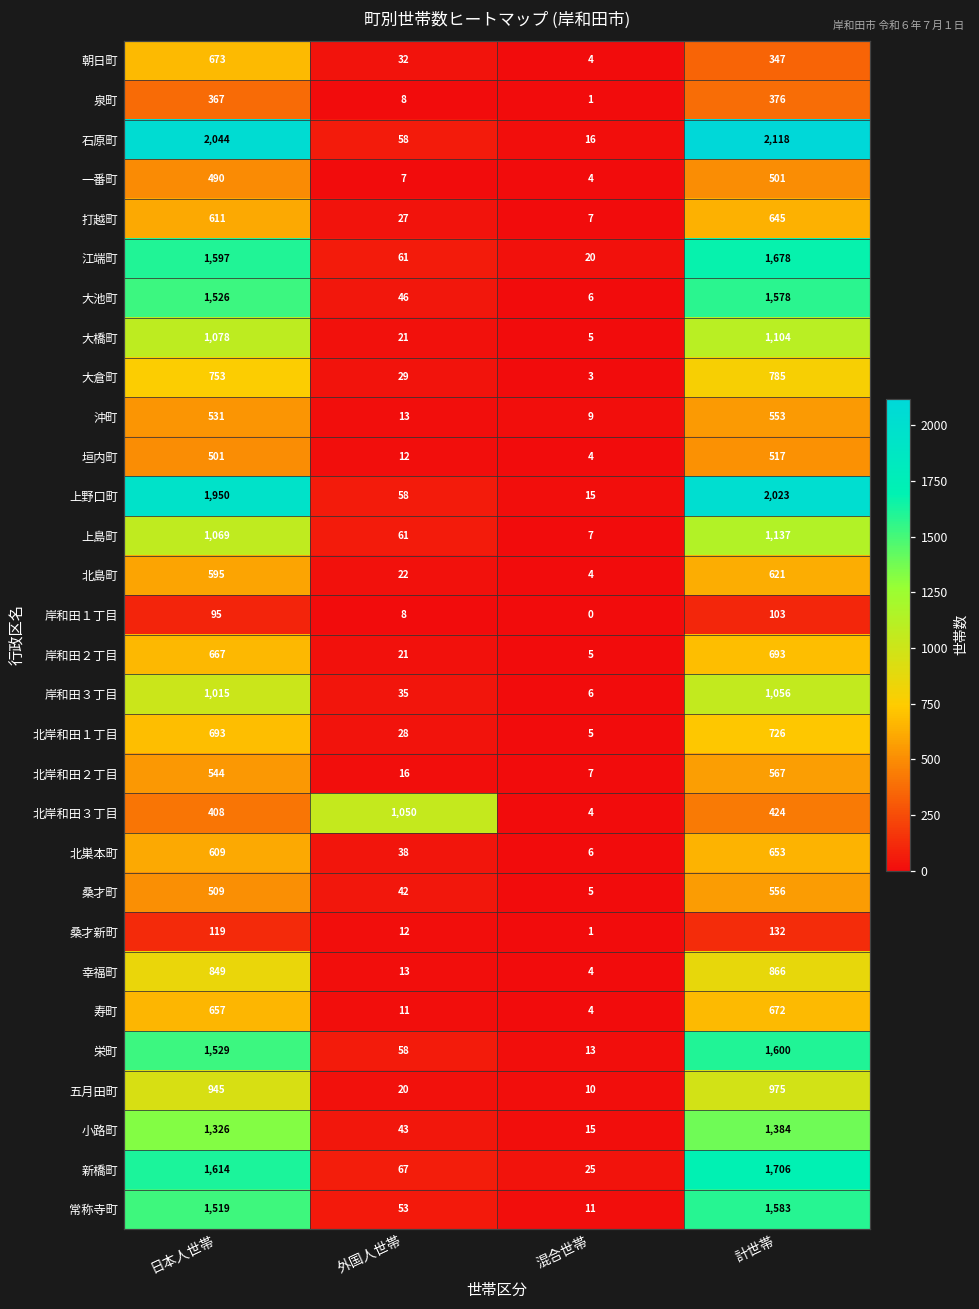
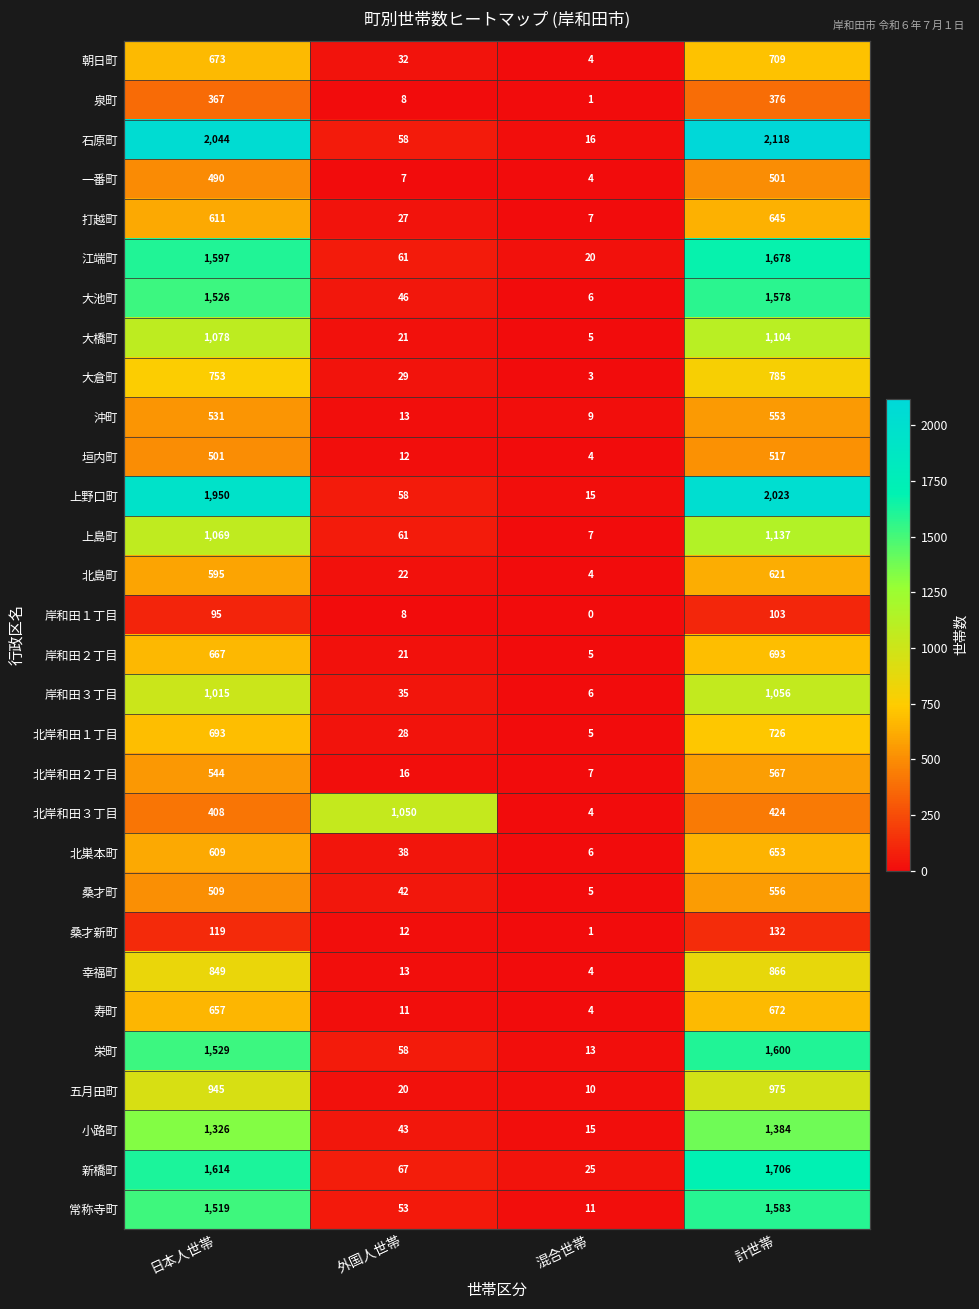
朝日町, 計世帯: 347 -> 709
